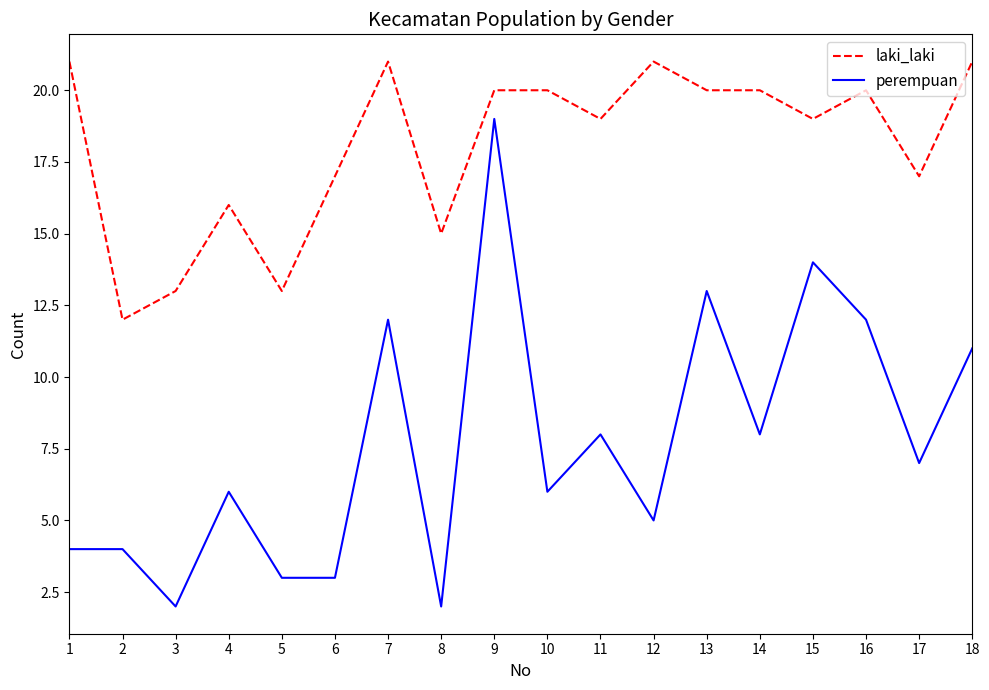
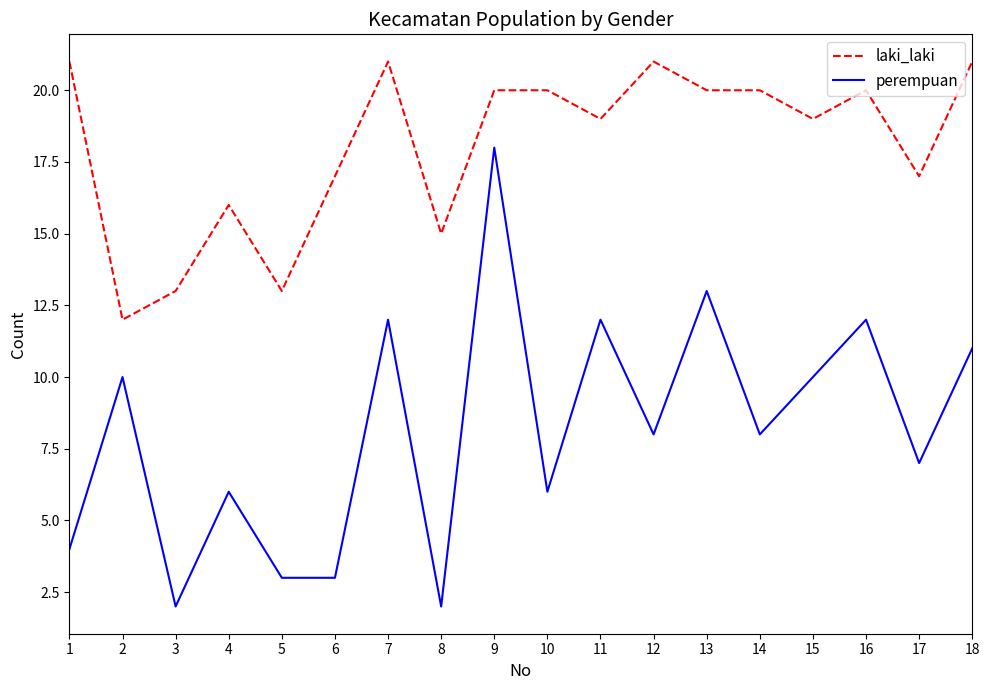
perempuan, 2: 4 -> 10
perempuan, 9: 19 -> 18
perempuan, 11: 8 -> 12
perempuan, 12: 5 -> 8
perempuan, 15: 14 -> 10
